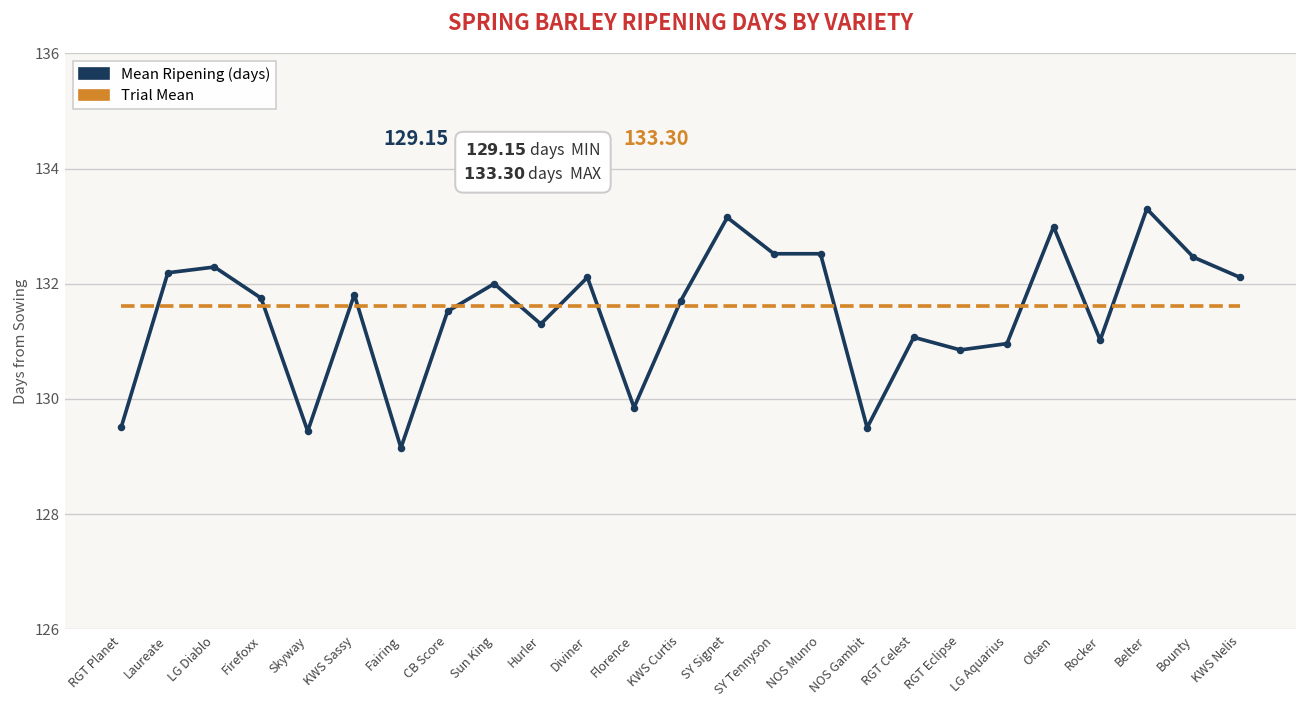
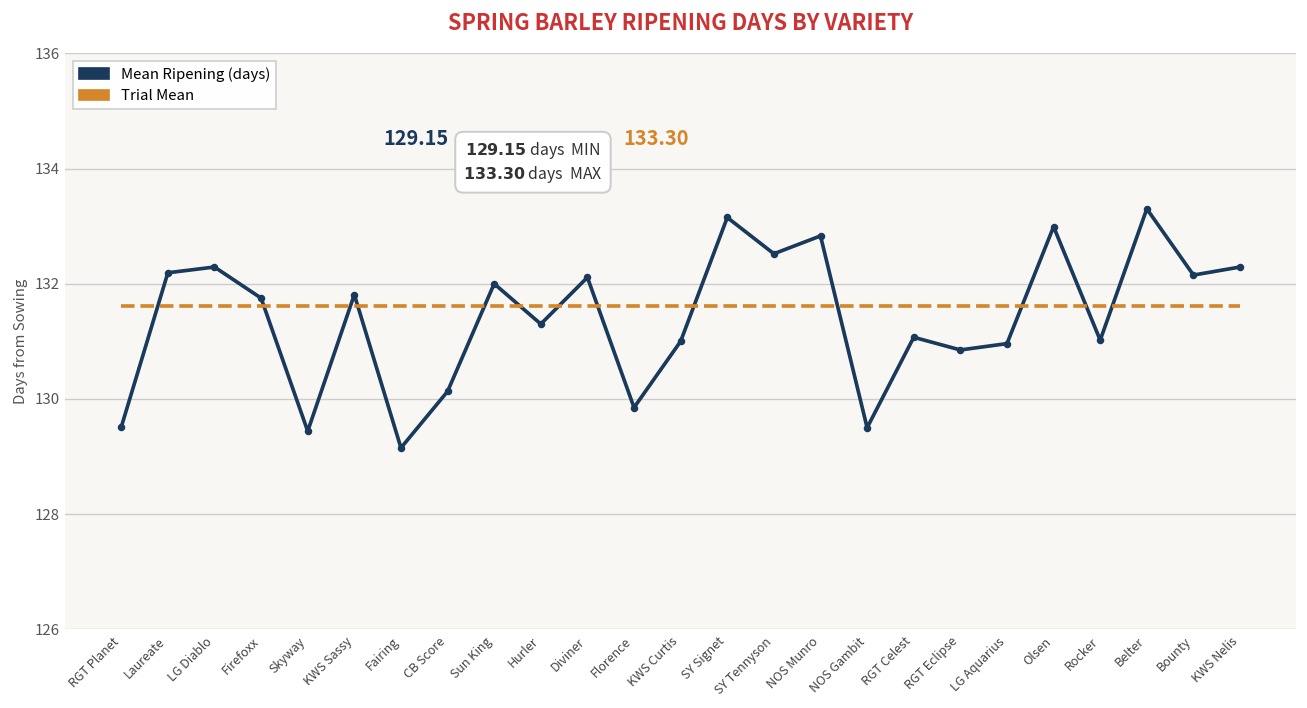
Mean Ripening (days), CB Score: 131.5 -> 130.1
Mean Ripening (days), KWS Curtis: 131.7 -> 131.0
Mean Ripening (days), NOS Munro: 132.5 -> 132.8
Mean Ripening (days), Bounty: 132.5 -> 132.2
Mean Ripening (days), KWS Nelis: 132.1 -> 132.3
